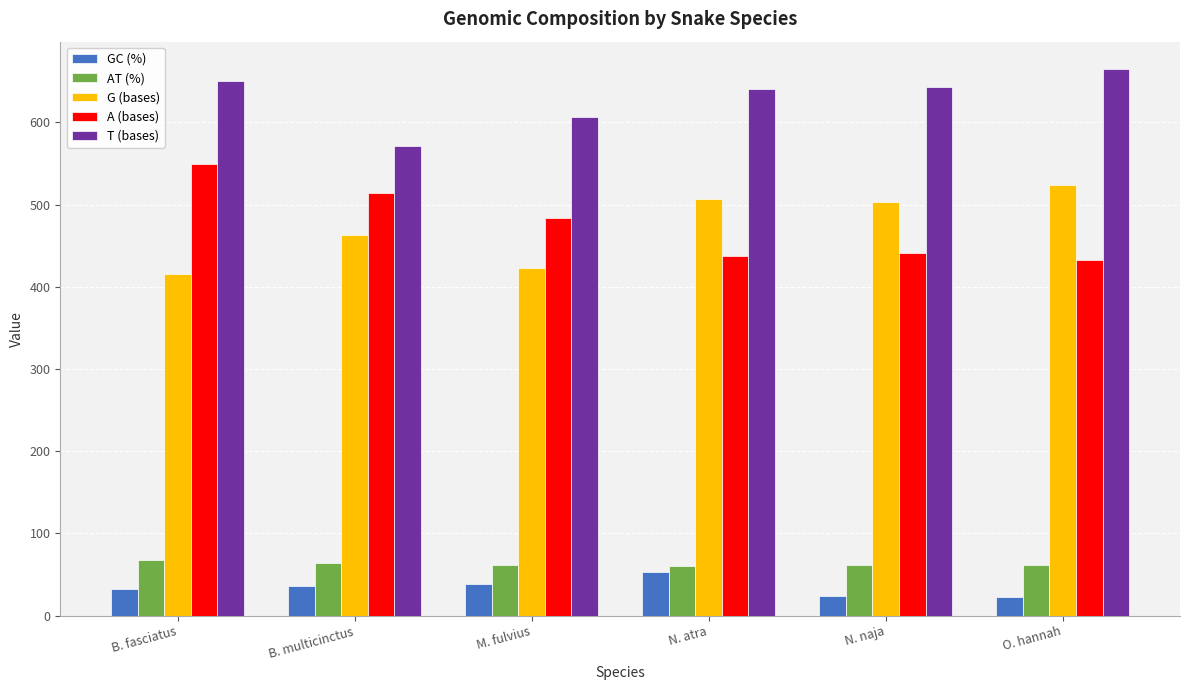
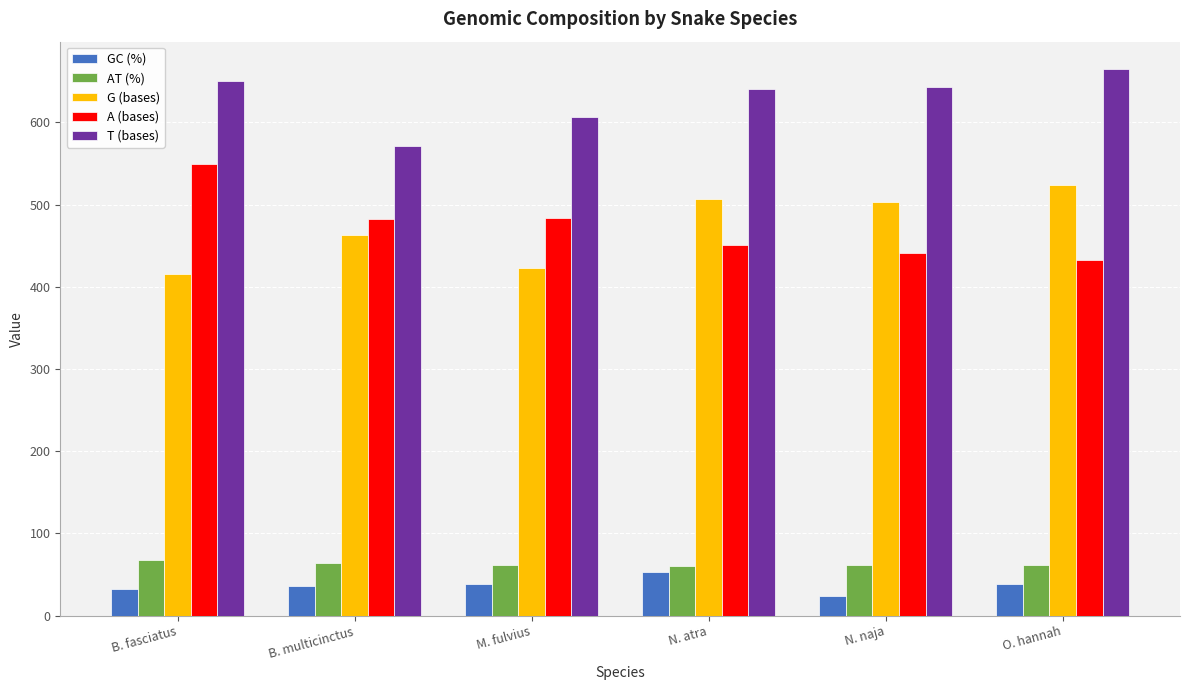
A (bases), B. multicinctus: 510 -> 480
A (bases), N. atra: 440 -> 450
GC (%), O. hannah: 20 -> 40
